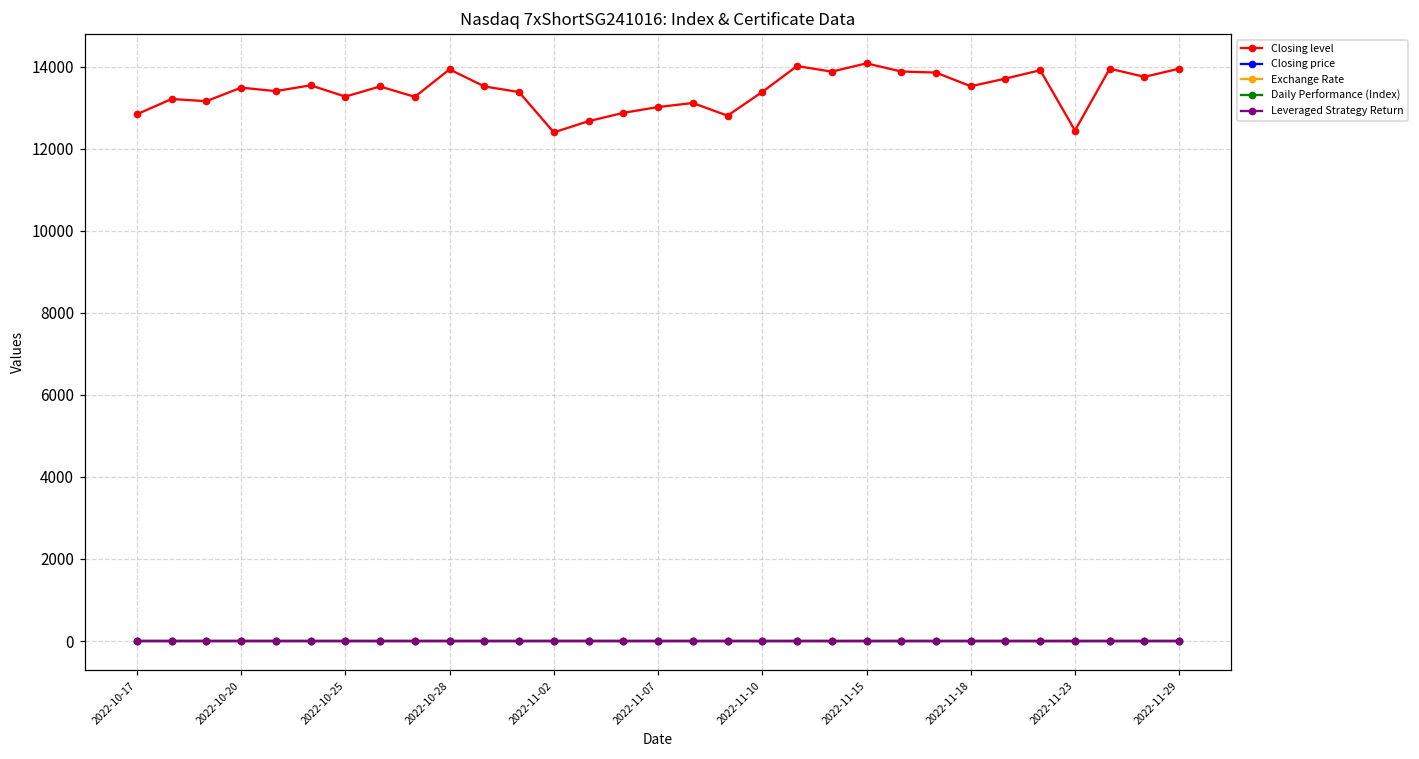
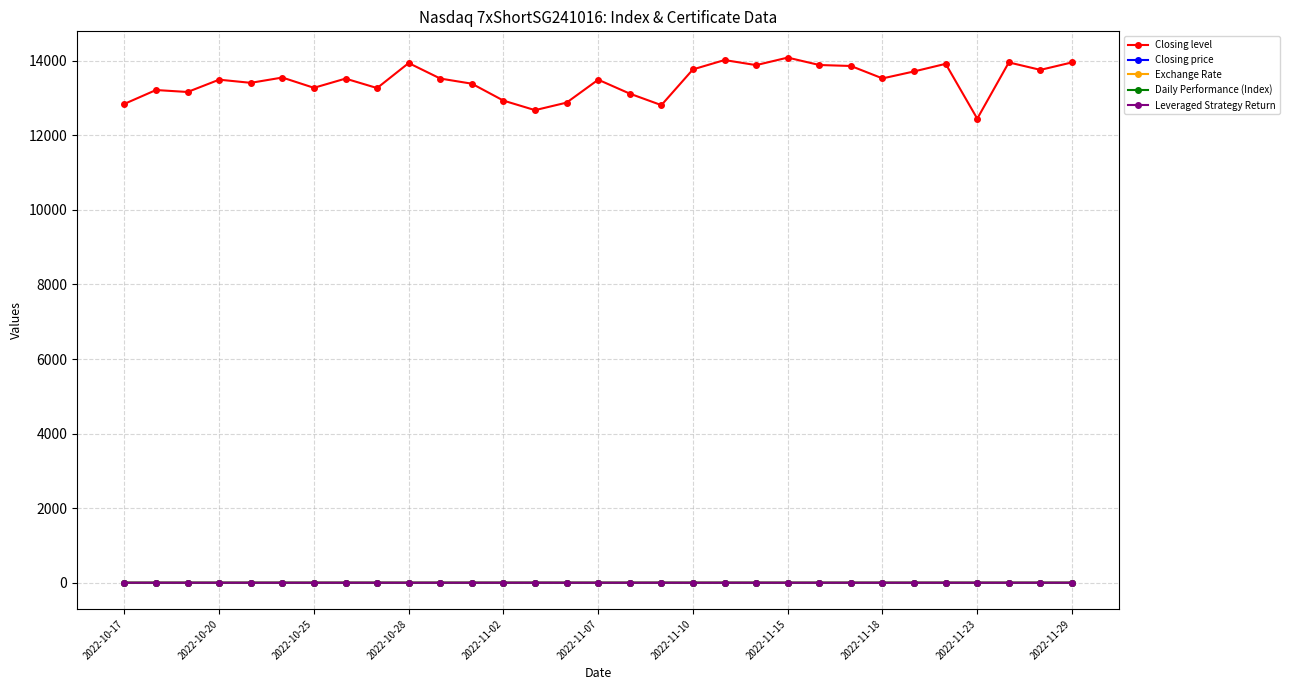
Closing level, 2022-11-02: 12400 -> 12900
Closing level, 2022-11-07: 13000 -> 13500
Closing level, 2022-11-10: 13400 -> 13800
